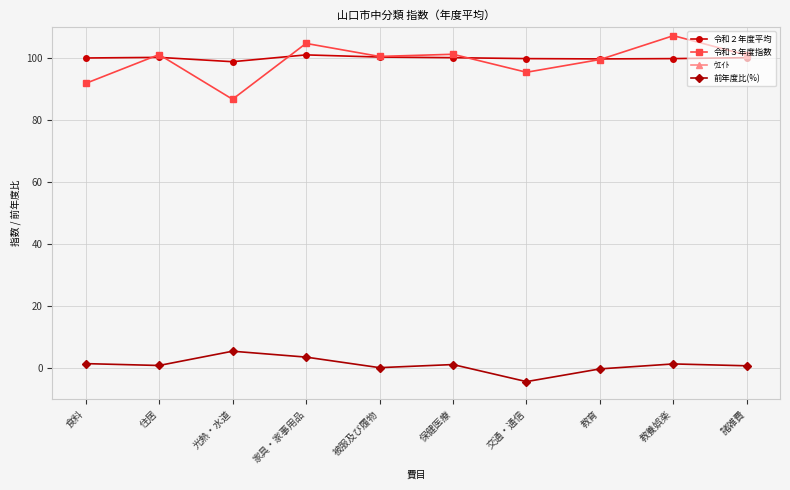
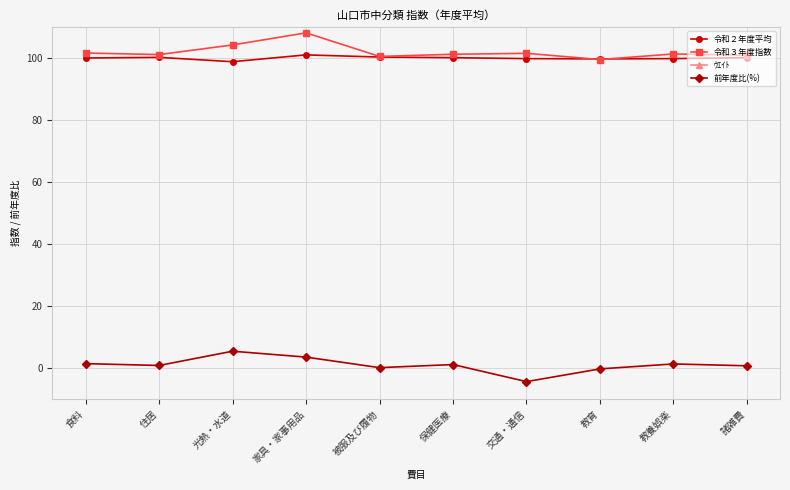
令和３年度指数, 食料: 92 -> 102
令和３年度指数, 光熱・水道: 87 -> 104
令和３年度指数, 家具・家事用品: 105 -> 108
令和３年度指数, 交通・通信: 95 -> 102
令和３年度指数, 教養娯楽: 107 -> 101
